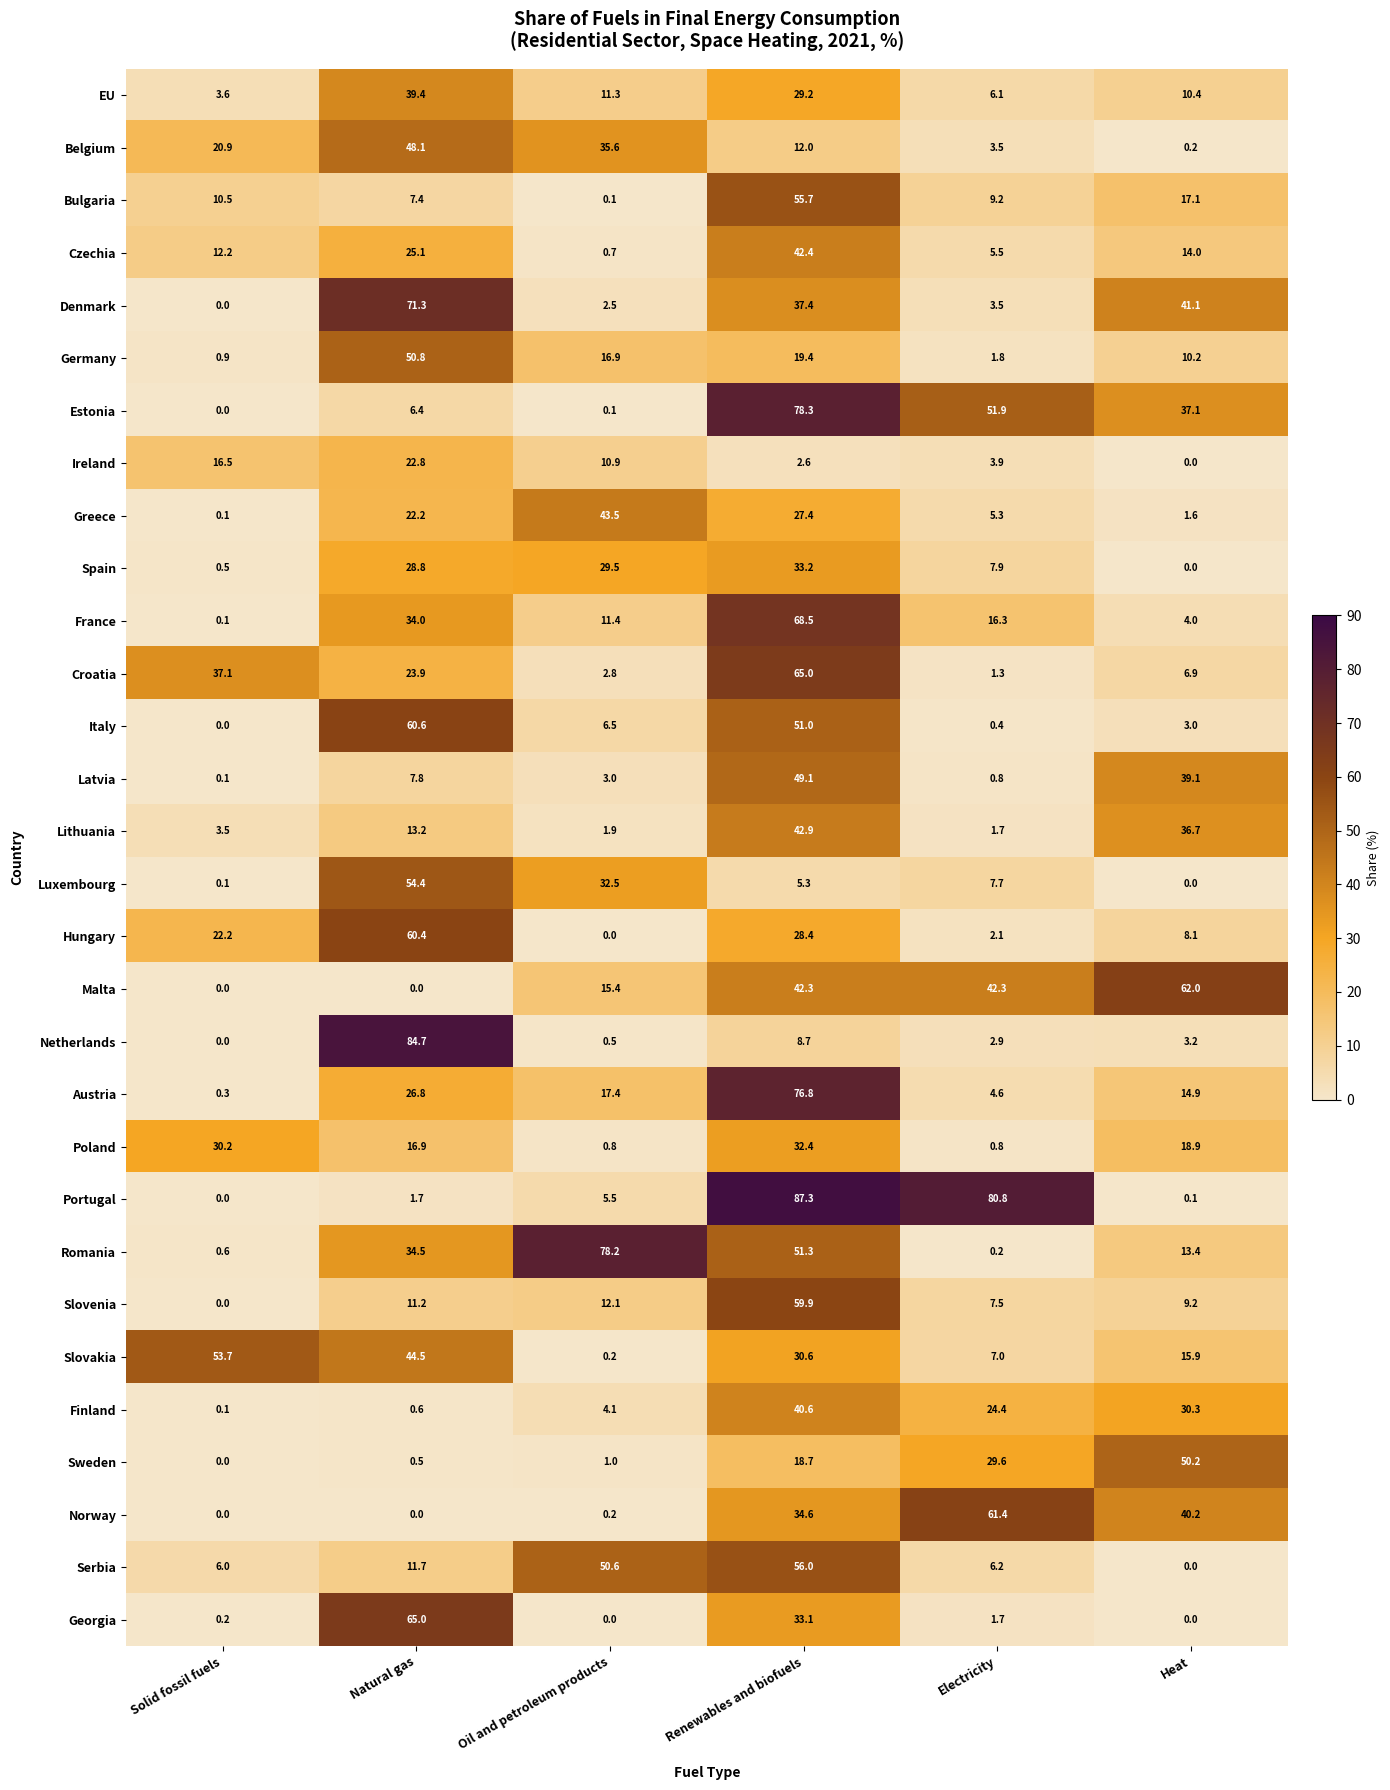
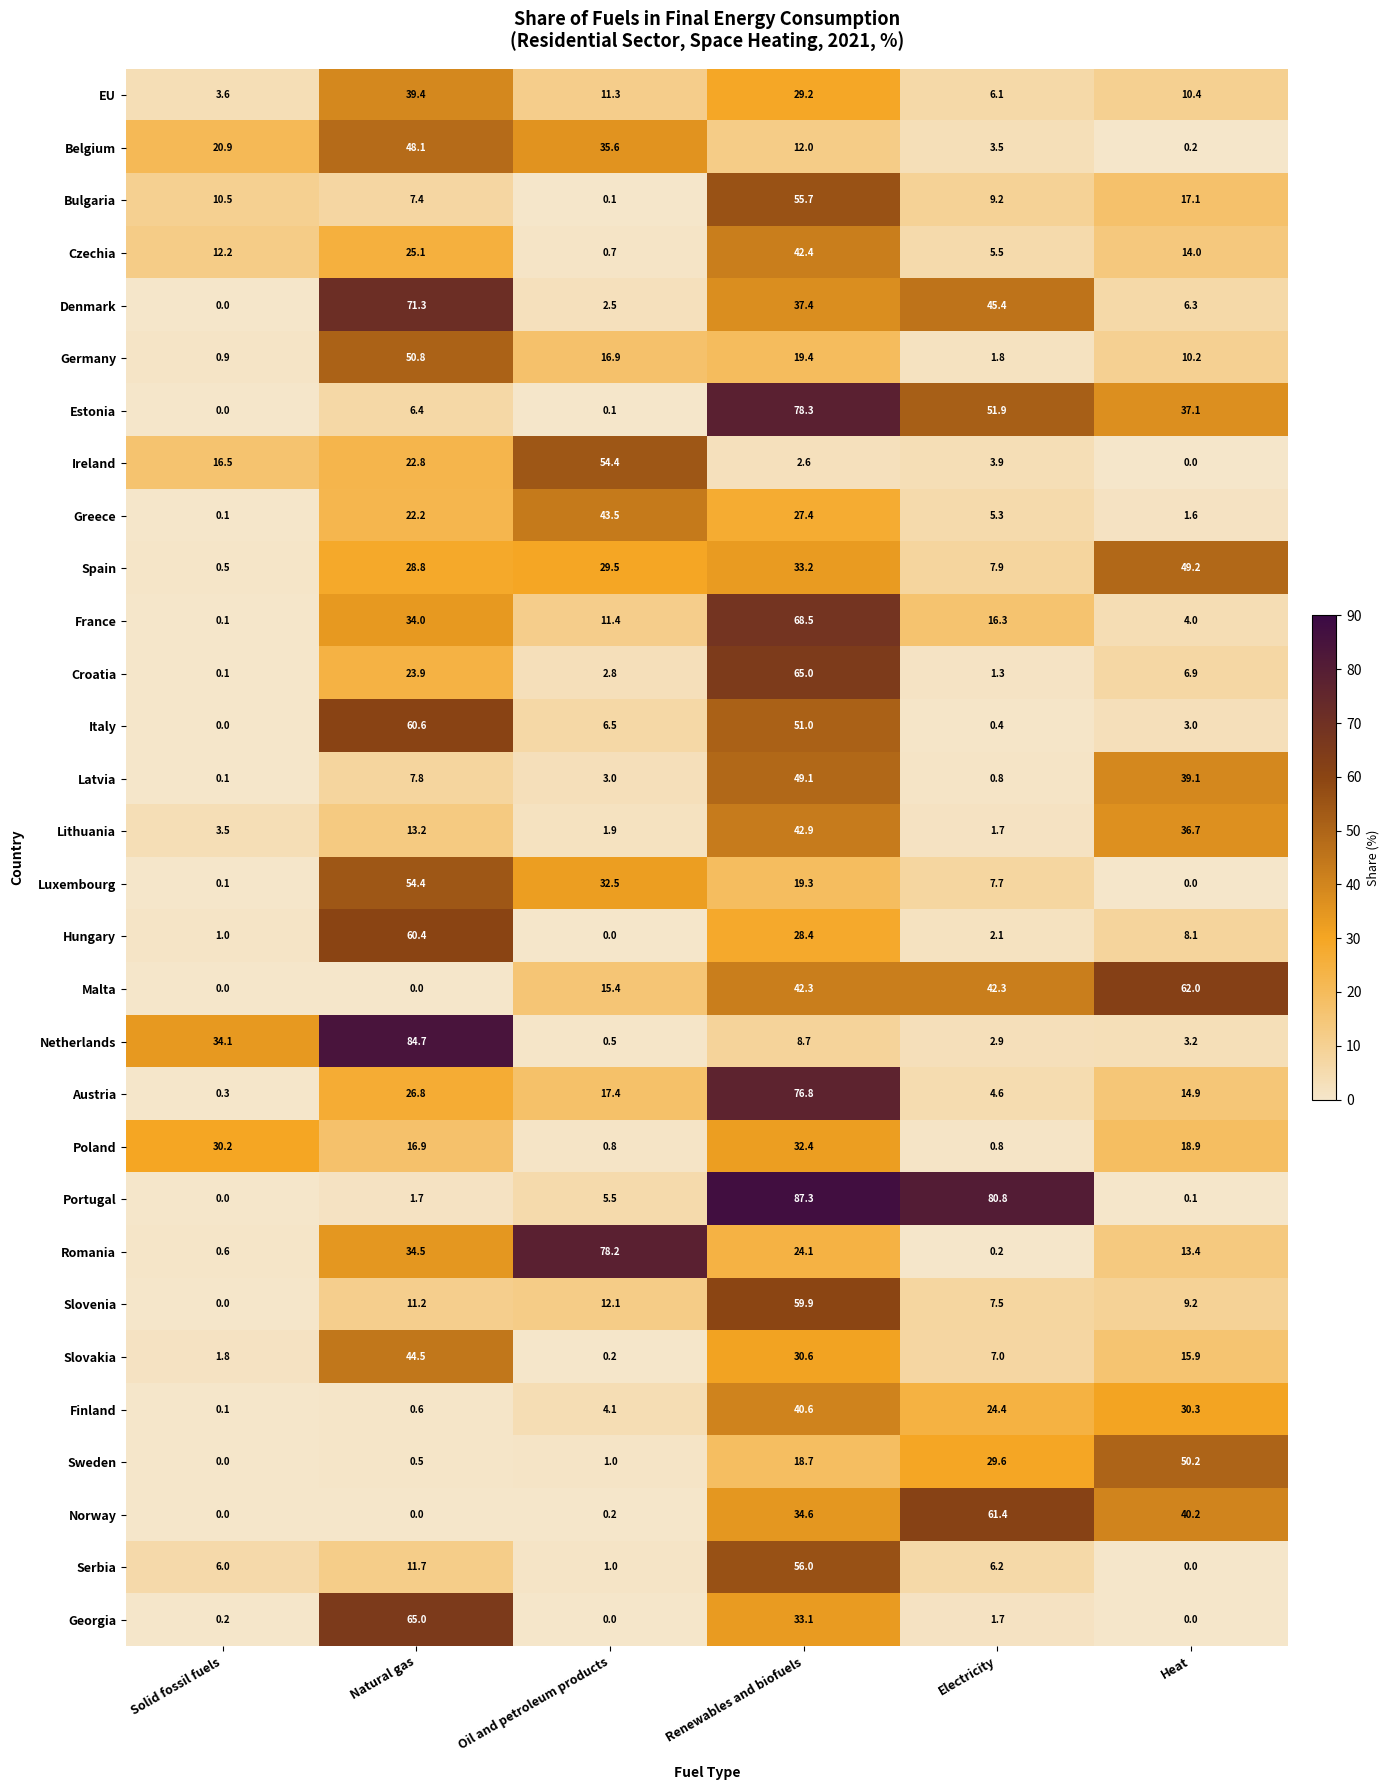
Denmark, Electricity: 3.5 -> 45.4
Denmark, Heat: 41.1 -> 6.3
Ireland, Oil and petroleum products: 10.9 -> 54.4
Spain, Heat: 0.0 -> 49.2
Croatia, Solid fossil fuels: 37.1 -> 0.1
Luxembourg, Renewables and biofuels: 5.3 -> 19.3
Hungary, Solid fossil fuels: 22.2 -> 1.0
Netherlands, Solid fossil fuels: 0.0 -> 34.1
Romania, Renewables and biofuels: 51.3 -> 24.1
Slovakia, Solid fossil fuels: 53.7 -> 1.8
Serbia, Oil and petroleum products: 50.6 -> 1.0
